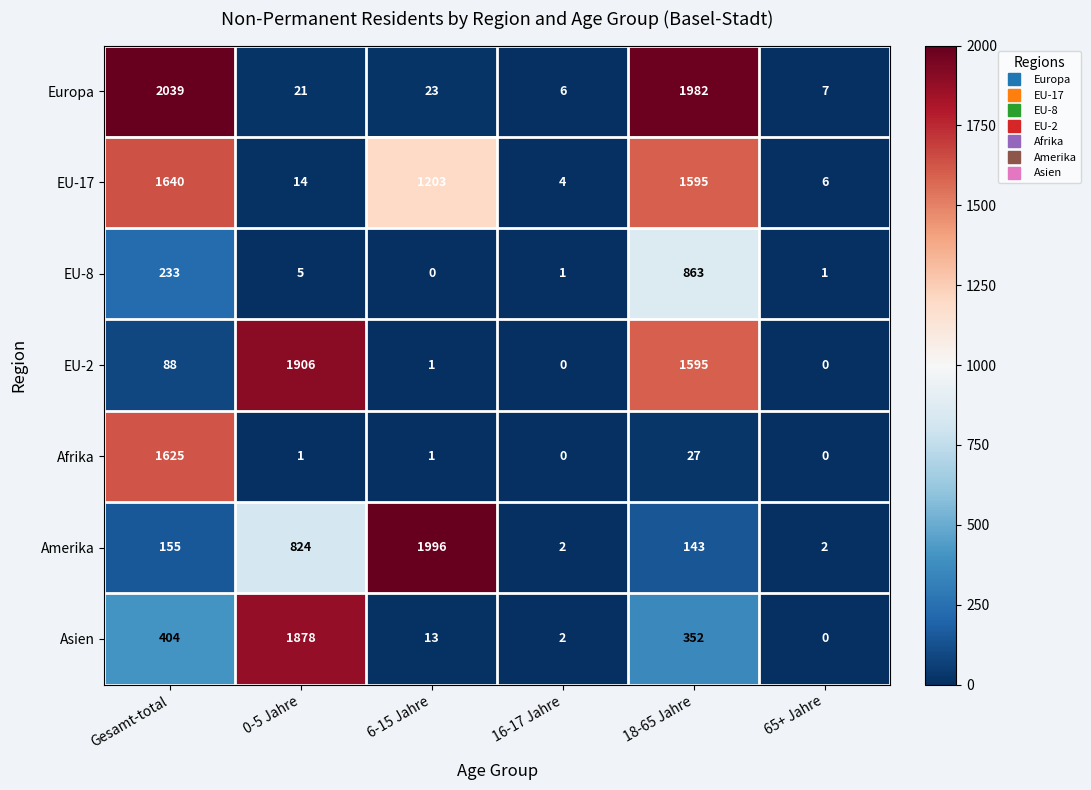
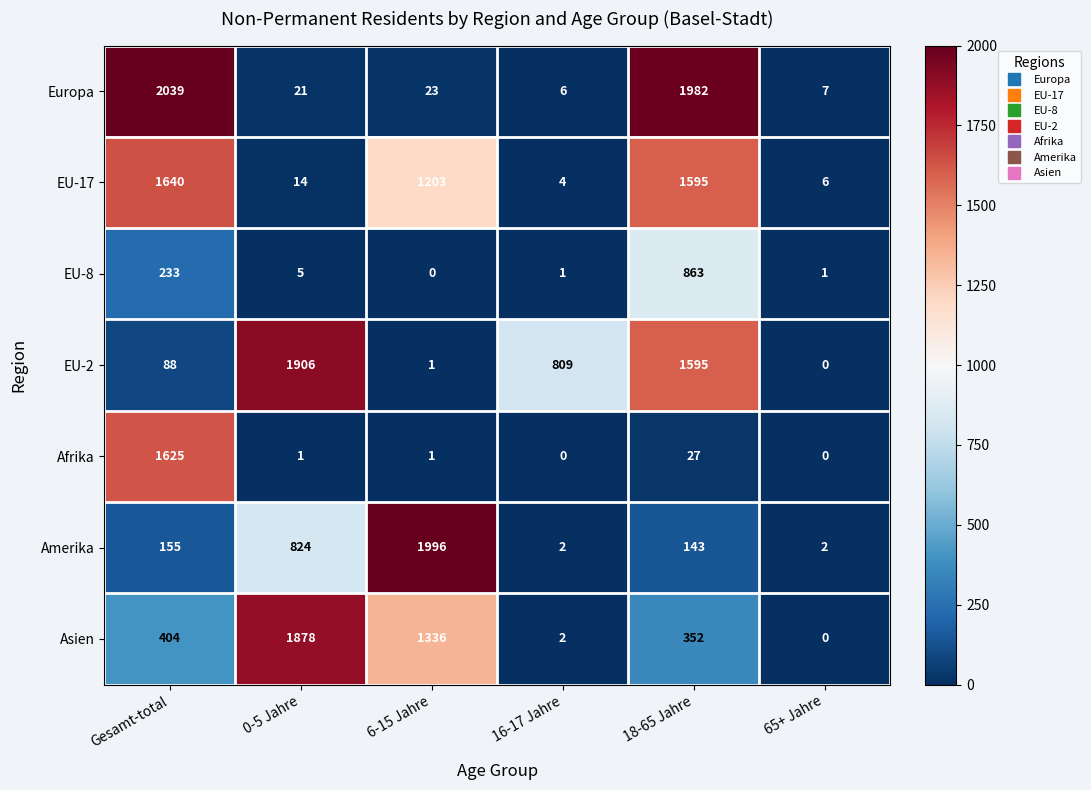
EU-2, 16-17 Jahre: 0 -> 809
Asien, 6-15 Jahre: 13 -> 1336
